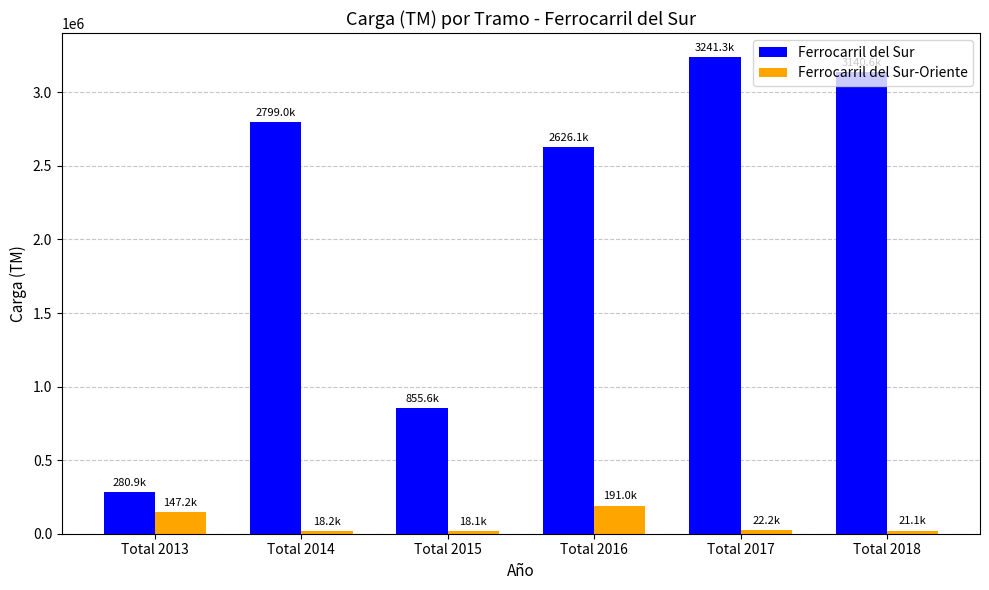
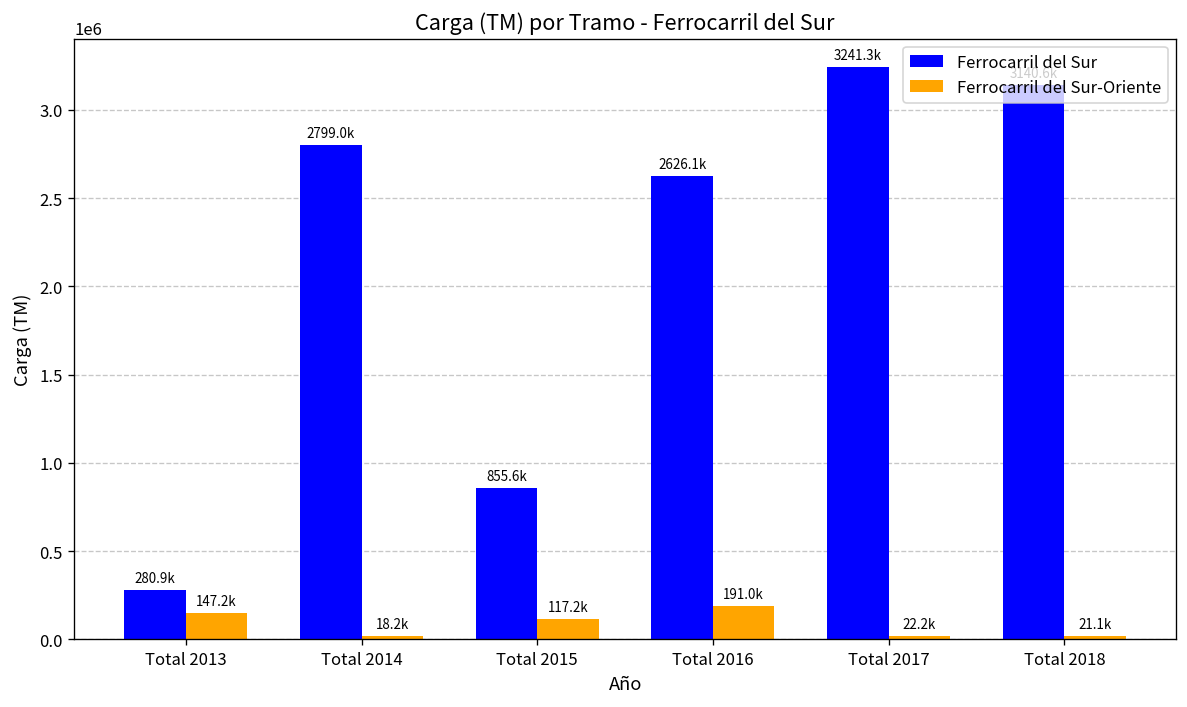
Ferrocarril del Sur-Oriente, Total 2015: 18.1k -> 117.2k
